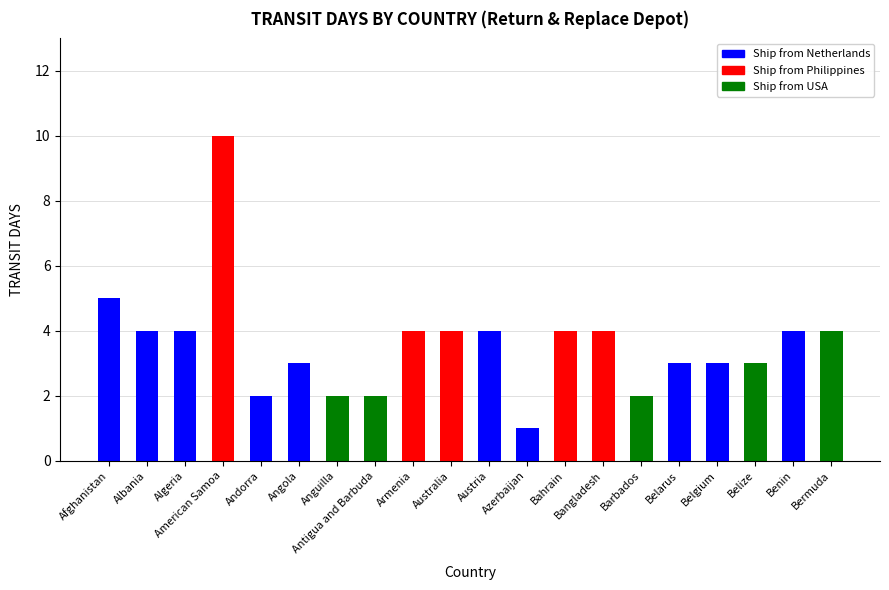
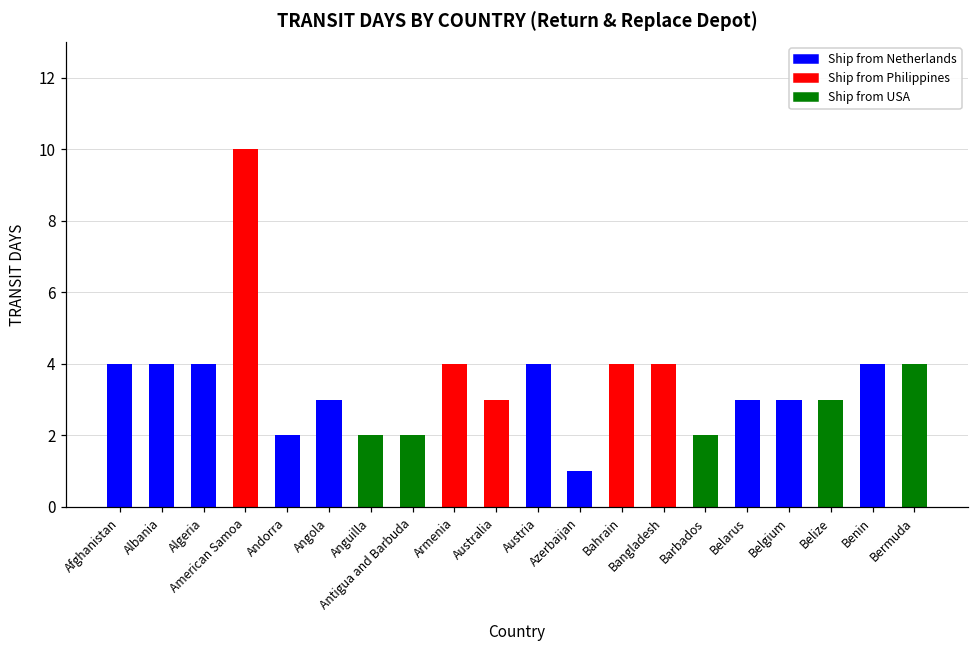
Afghanistan: 5 -> 4
Australia: 4 -> 3
